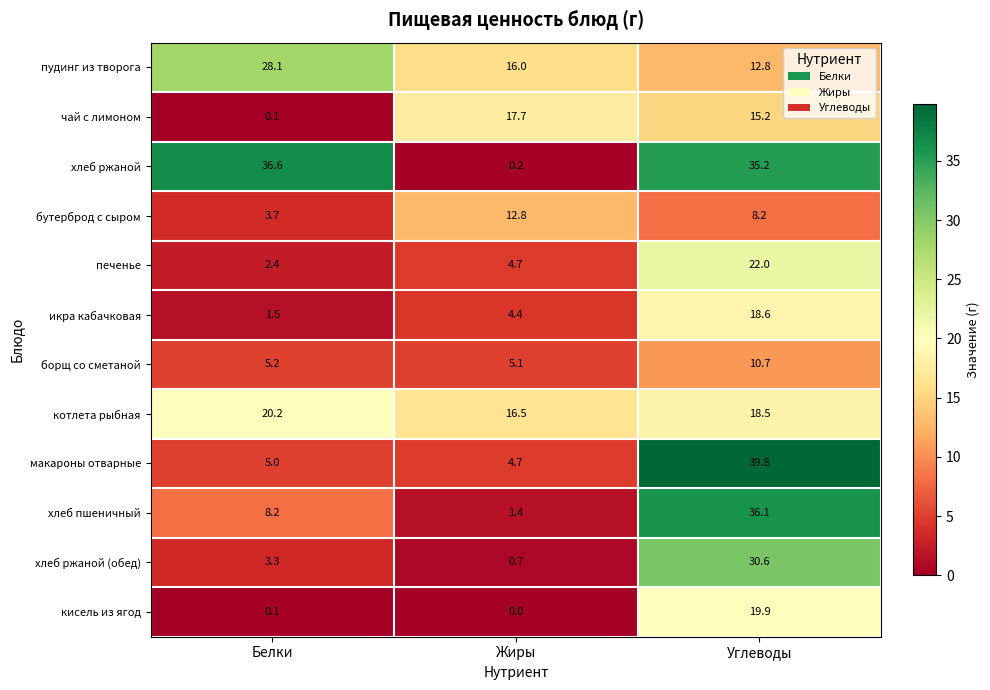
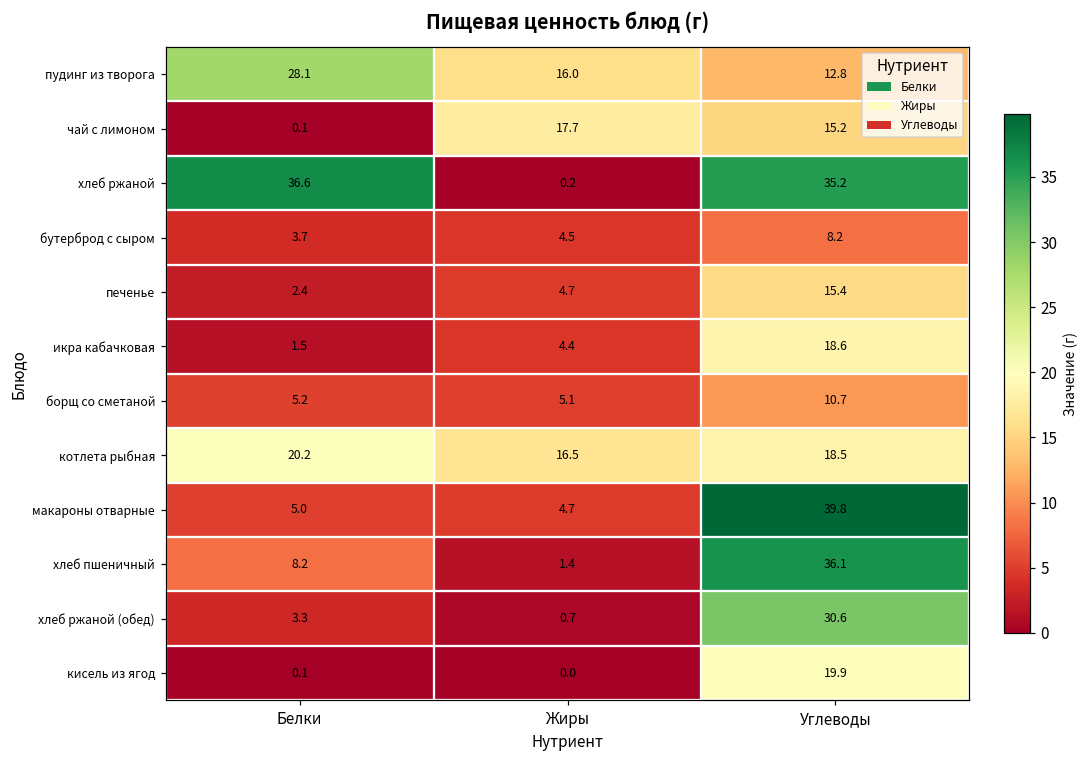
бутерброд с сыром, Жиры: 12.8 -> 4.5
печенье, Углеводы: 22.0 -> 15.4
